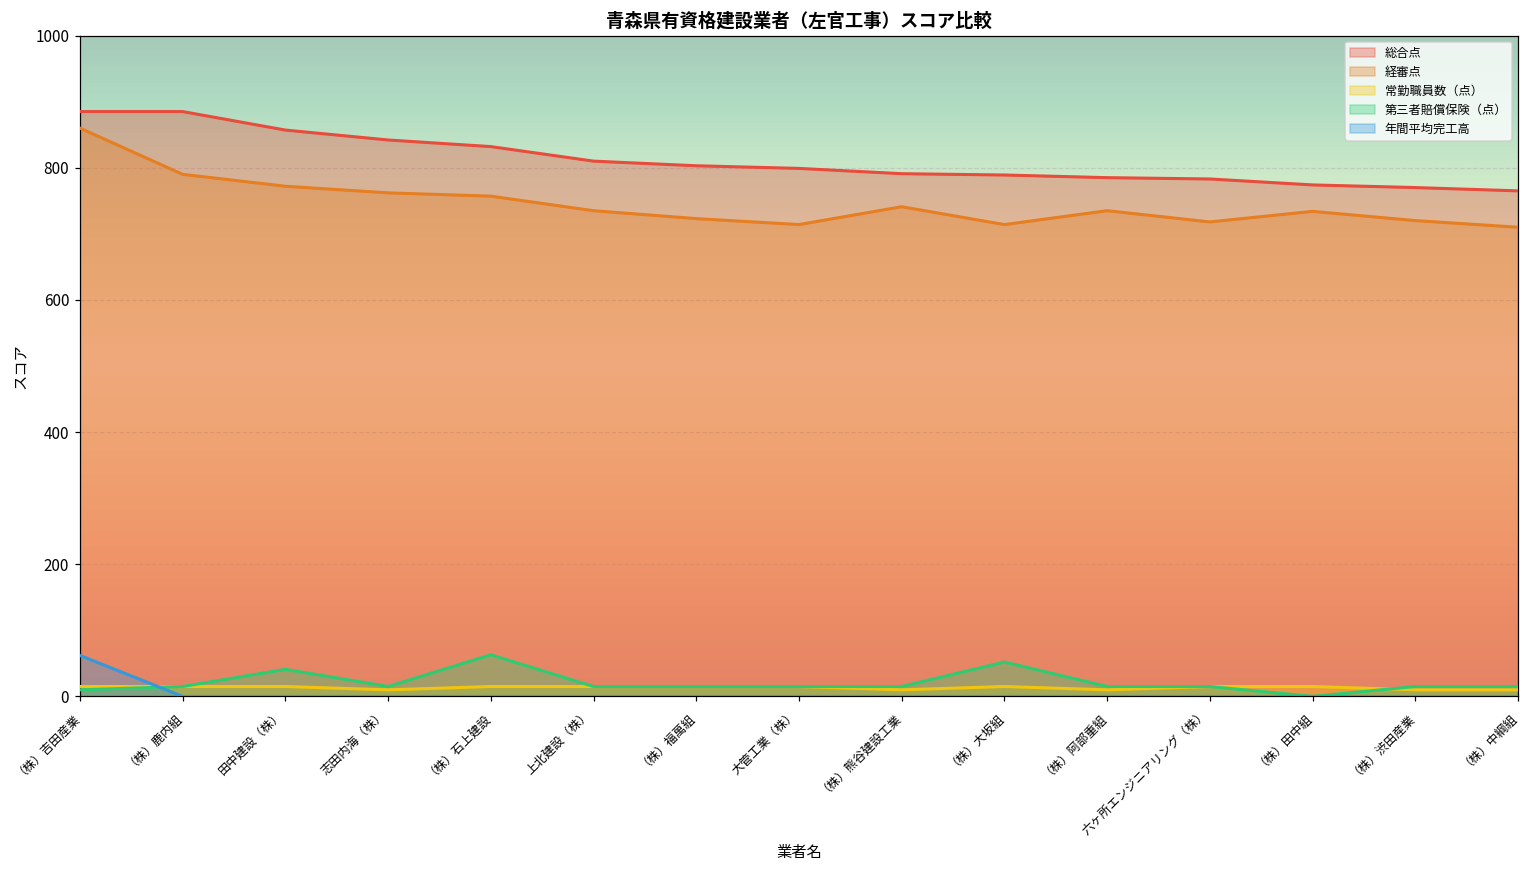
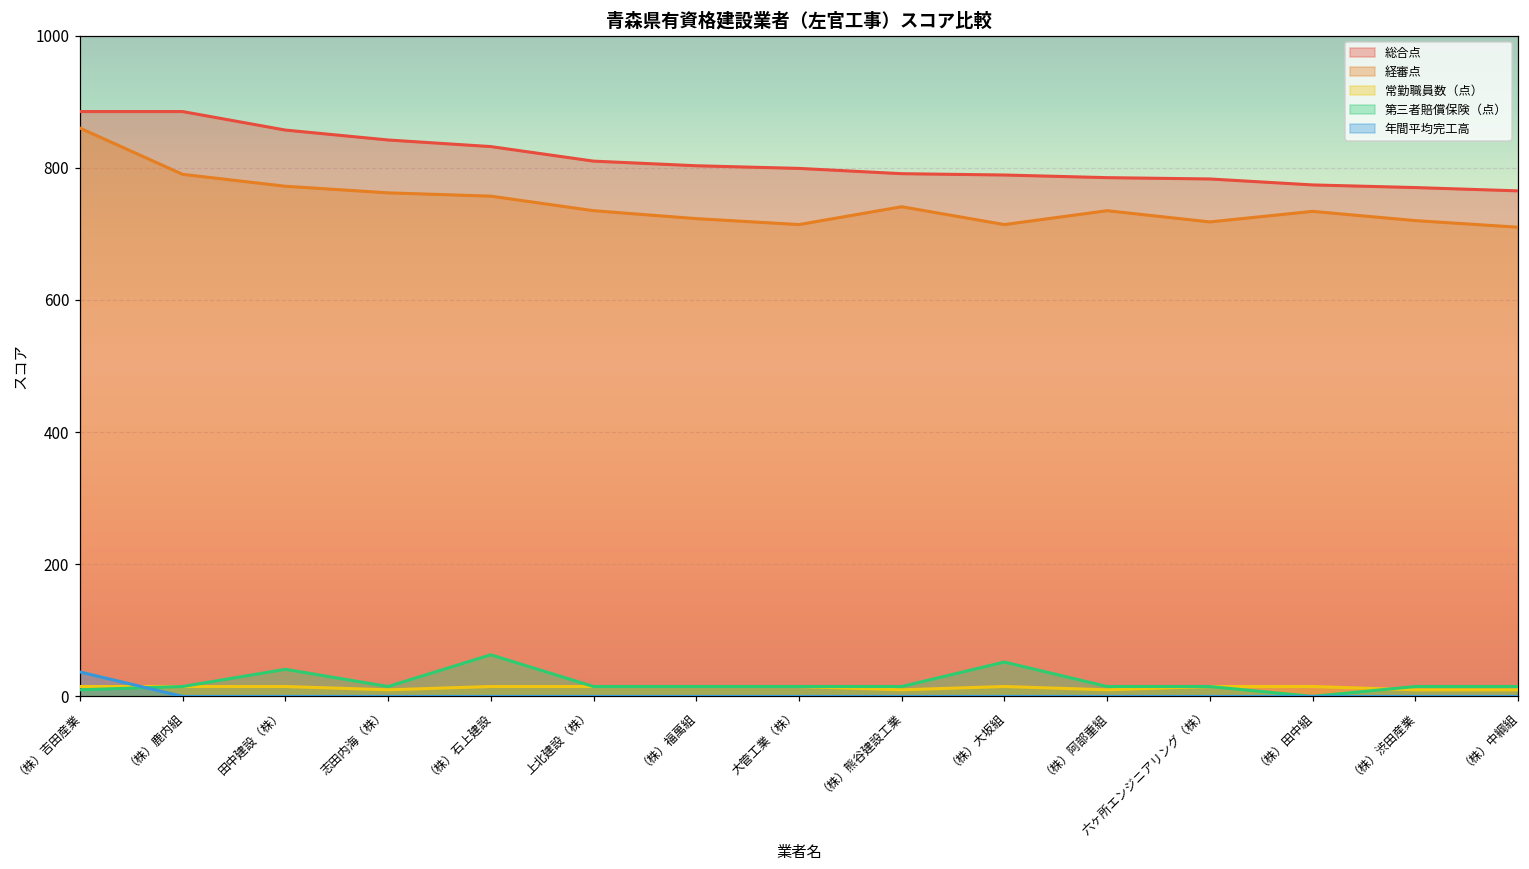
年間平均完工高, （株）吉田産業: 60 -> 40
